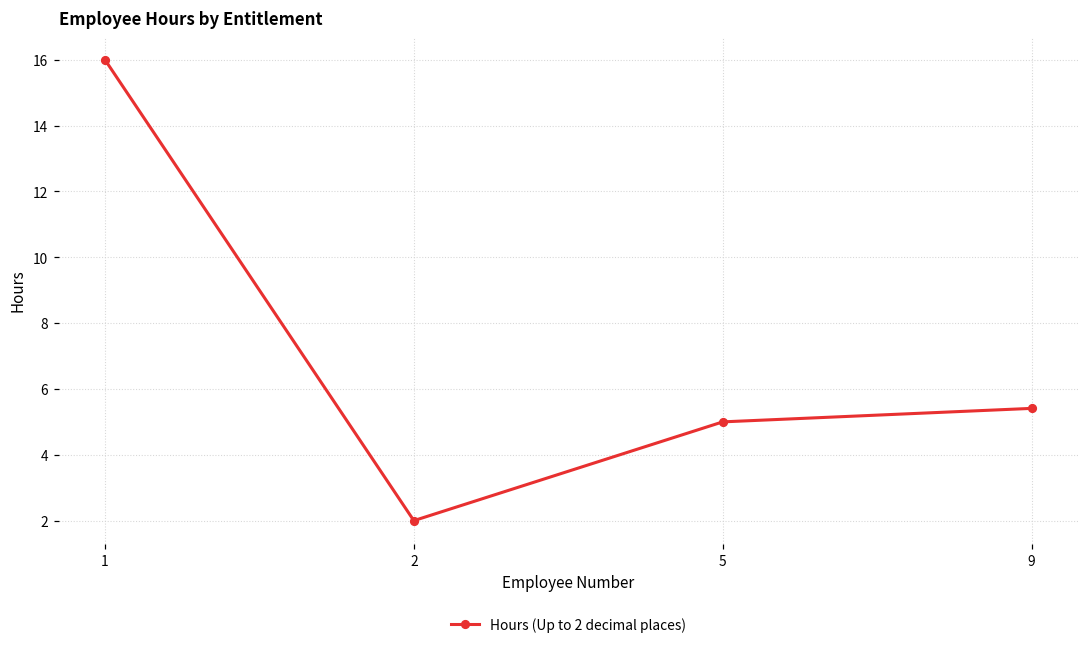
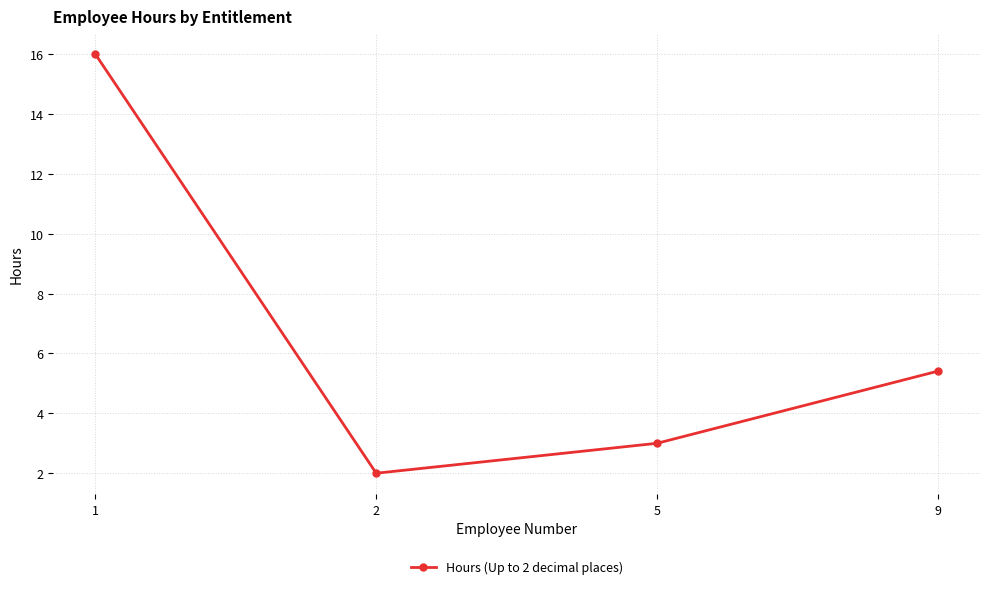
5: 5 -> 3
